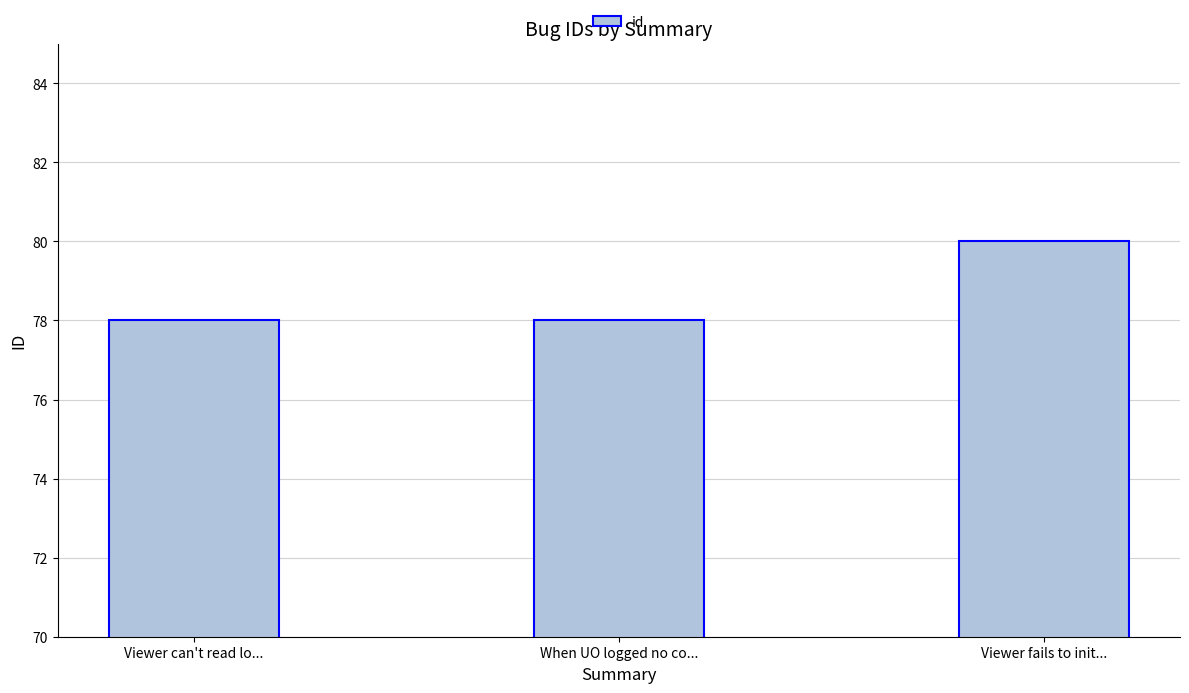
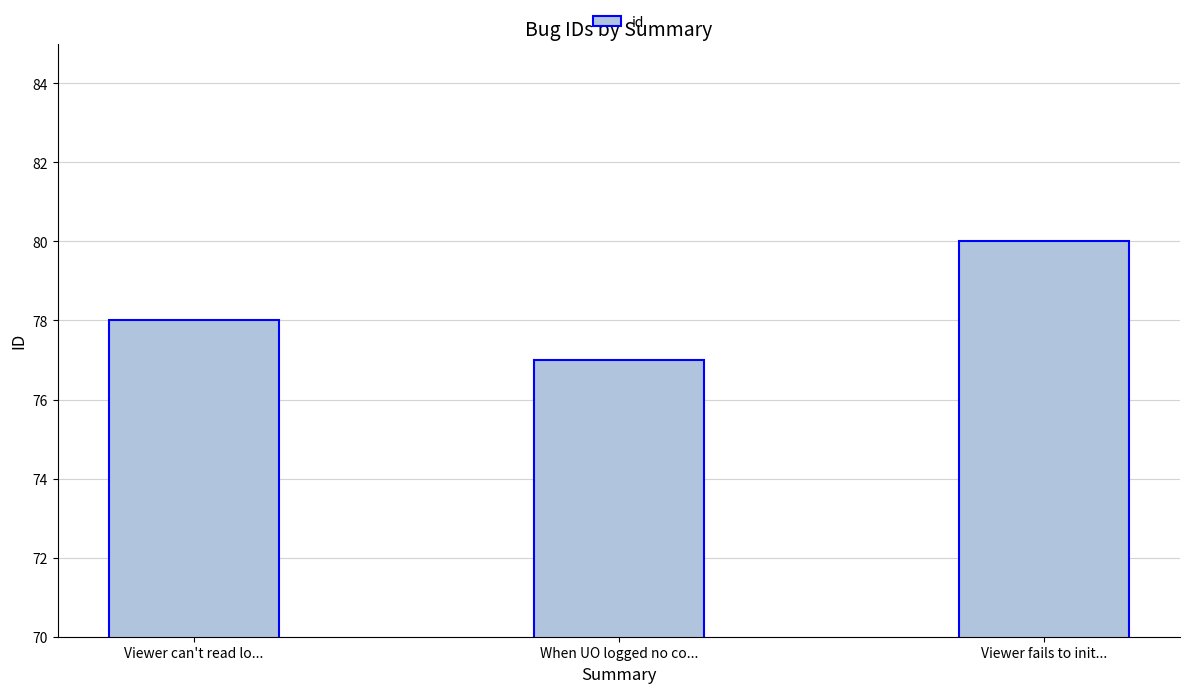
When UO logged no co...: 78 -> 77
